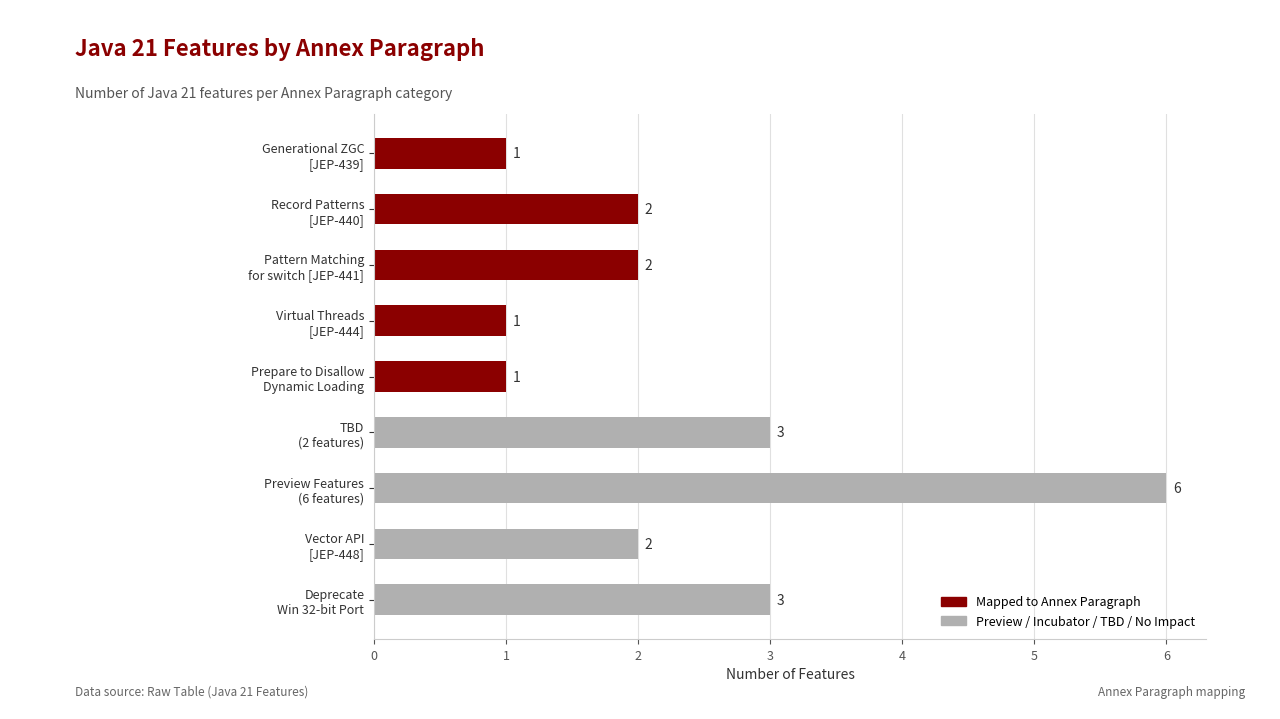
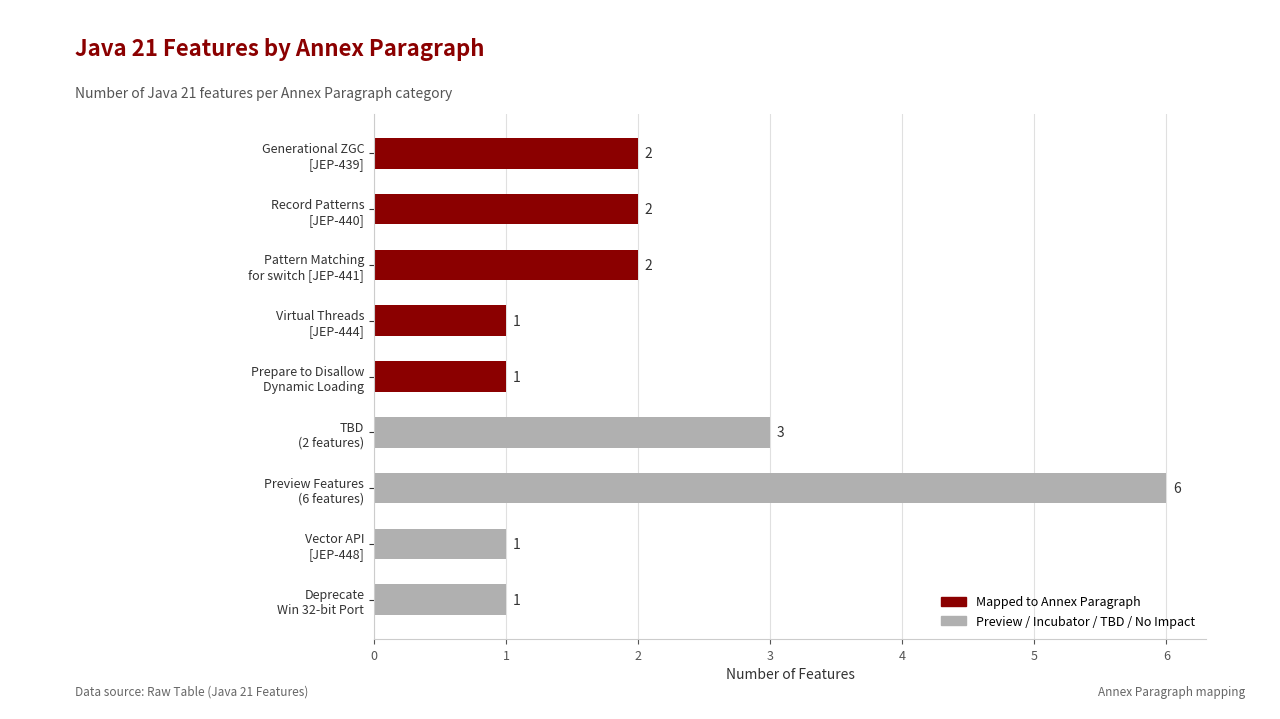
Generational ZGC [JEP-439]: 1 -> 2
Vector API [JEP-448]: 2 -> 1
Deprecate Win 32-bit Port: 3 -> 1
